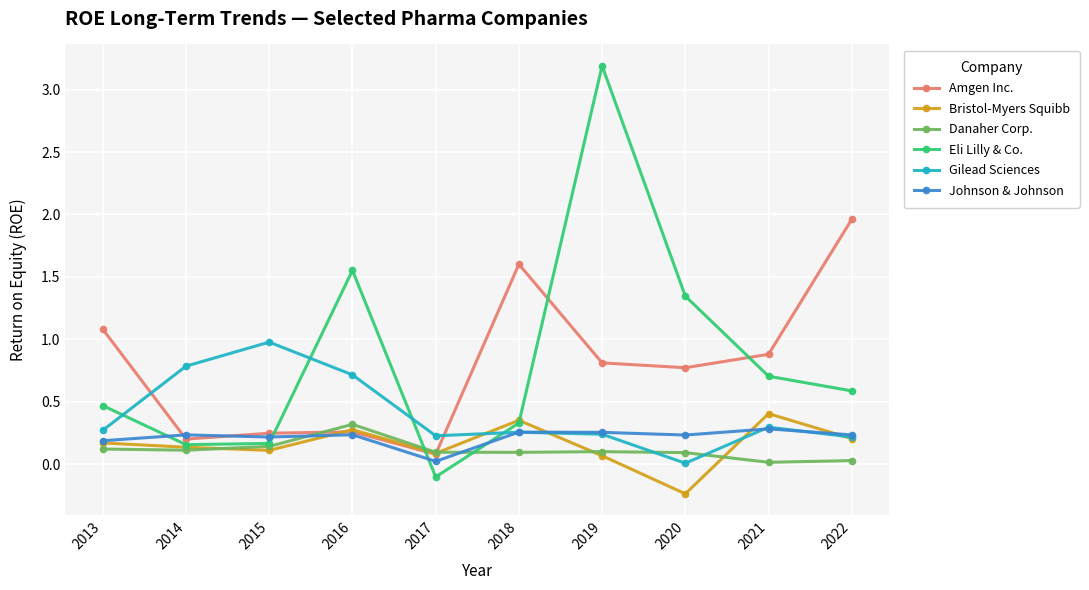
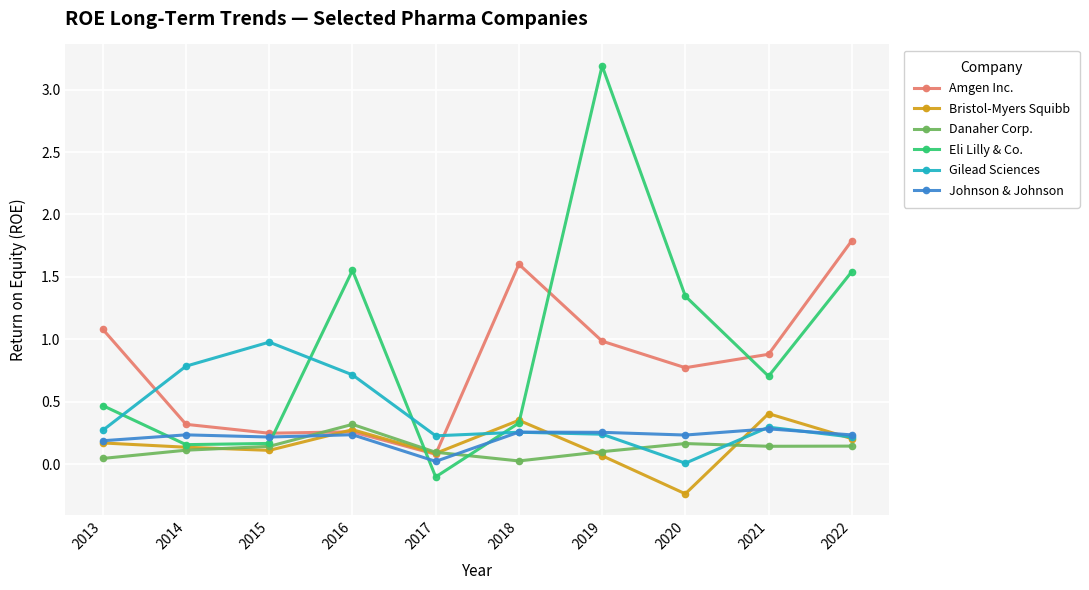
Danaher Corp., 2013: 0.12 -> 0.05
Amgen Inc., 2014: 0.20 -> 0.32
Danaher Corp., 2018: 0.09 -> 0.03
Amgen Inc., 2019: 0.81 -> 0.98
Danaher Corp., 2020: 0.09 -> 0.16
Danaher Corp., 2021: 0.01 -> 0.14
Amgen Inc., 2022: 1.96 -> 1.79
Danaher Corp., 2022: 0.03 -> 0.14
Eli Lilly & Co., 2022: 0.59 -> 1.54
